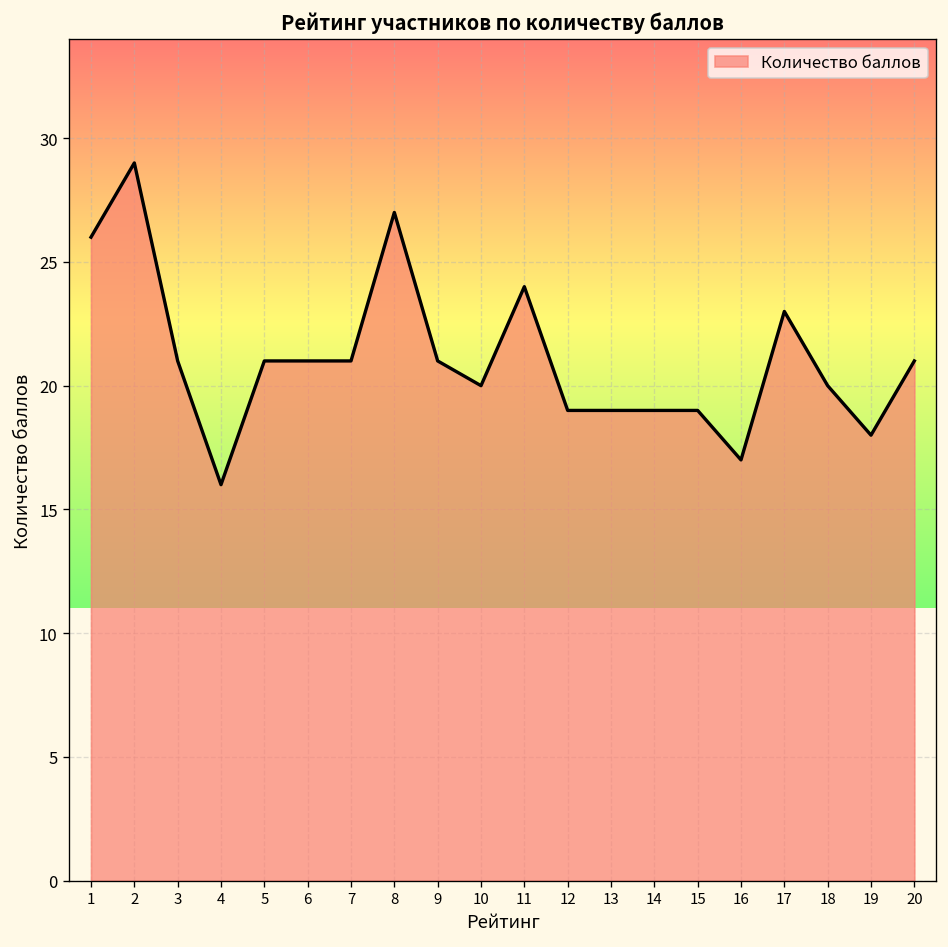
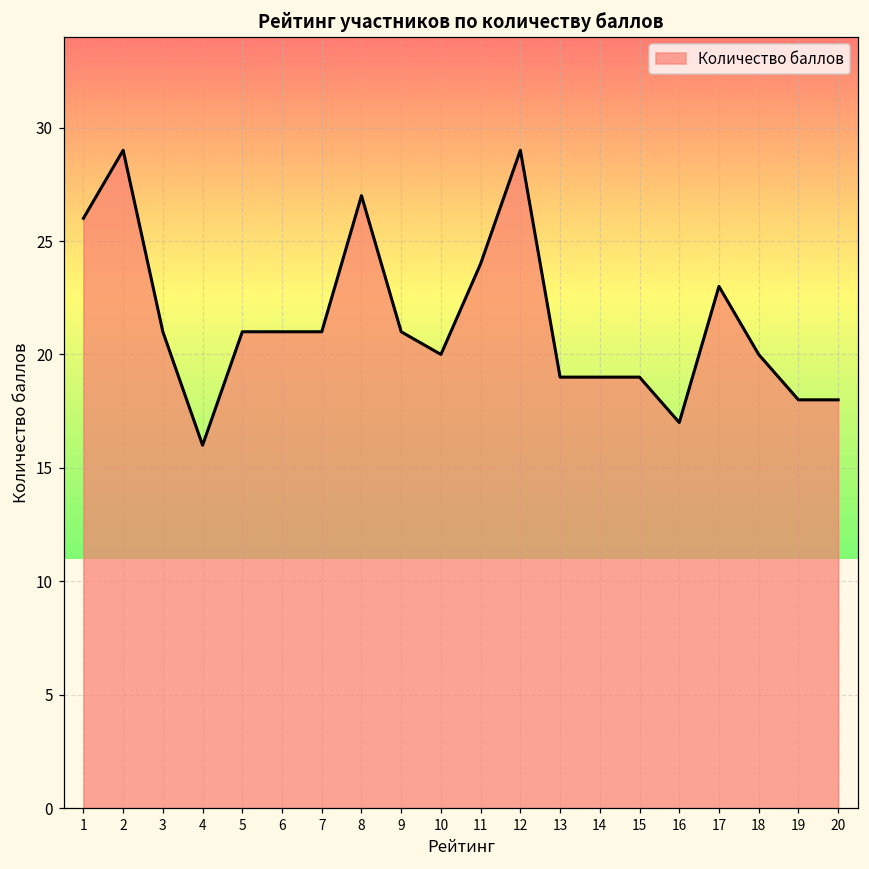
12: 19 -> 29
20: 21 -> 18
